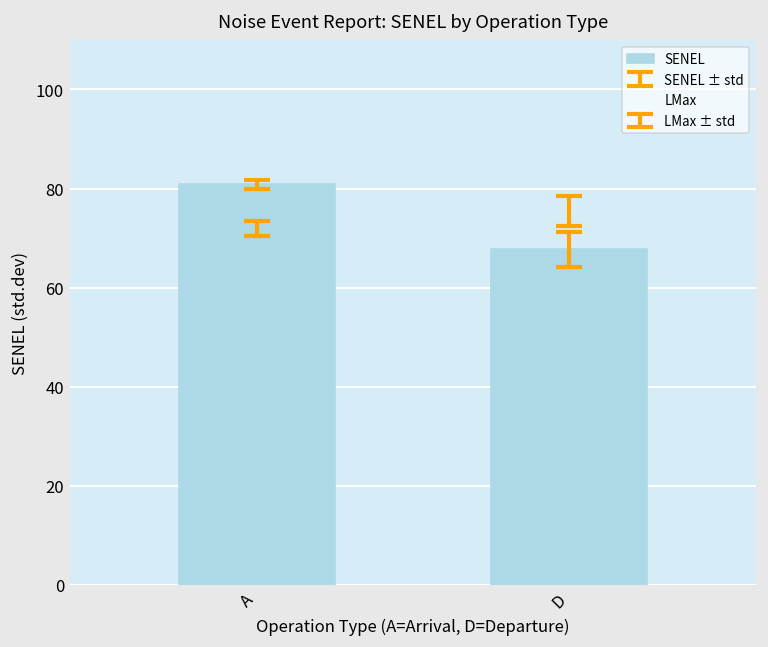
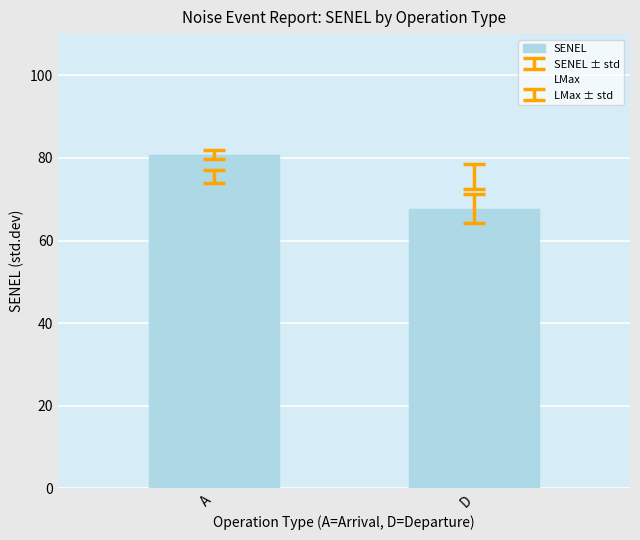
LMax, A: 72 -> 76
